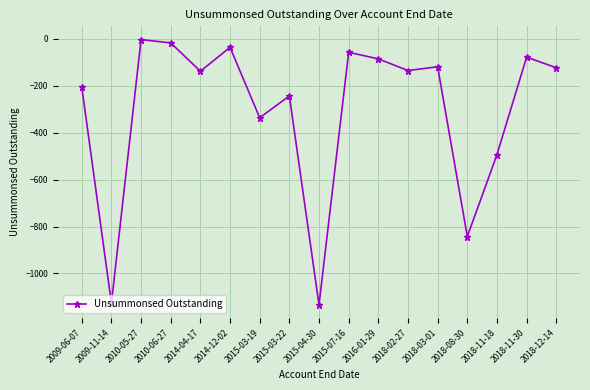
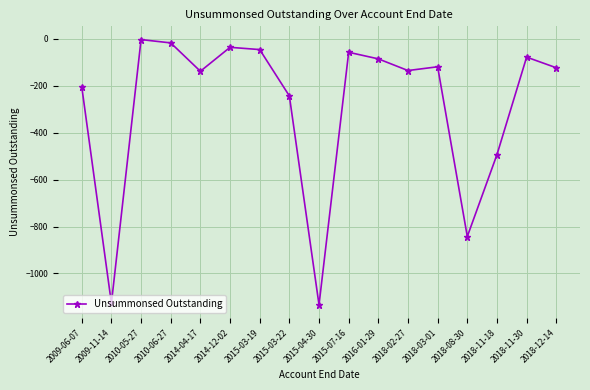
2015-03-19: -340 -> -50
